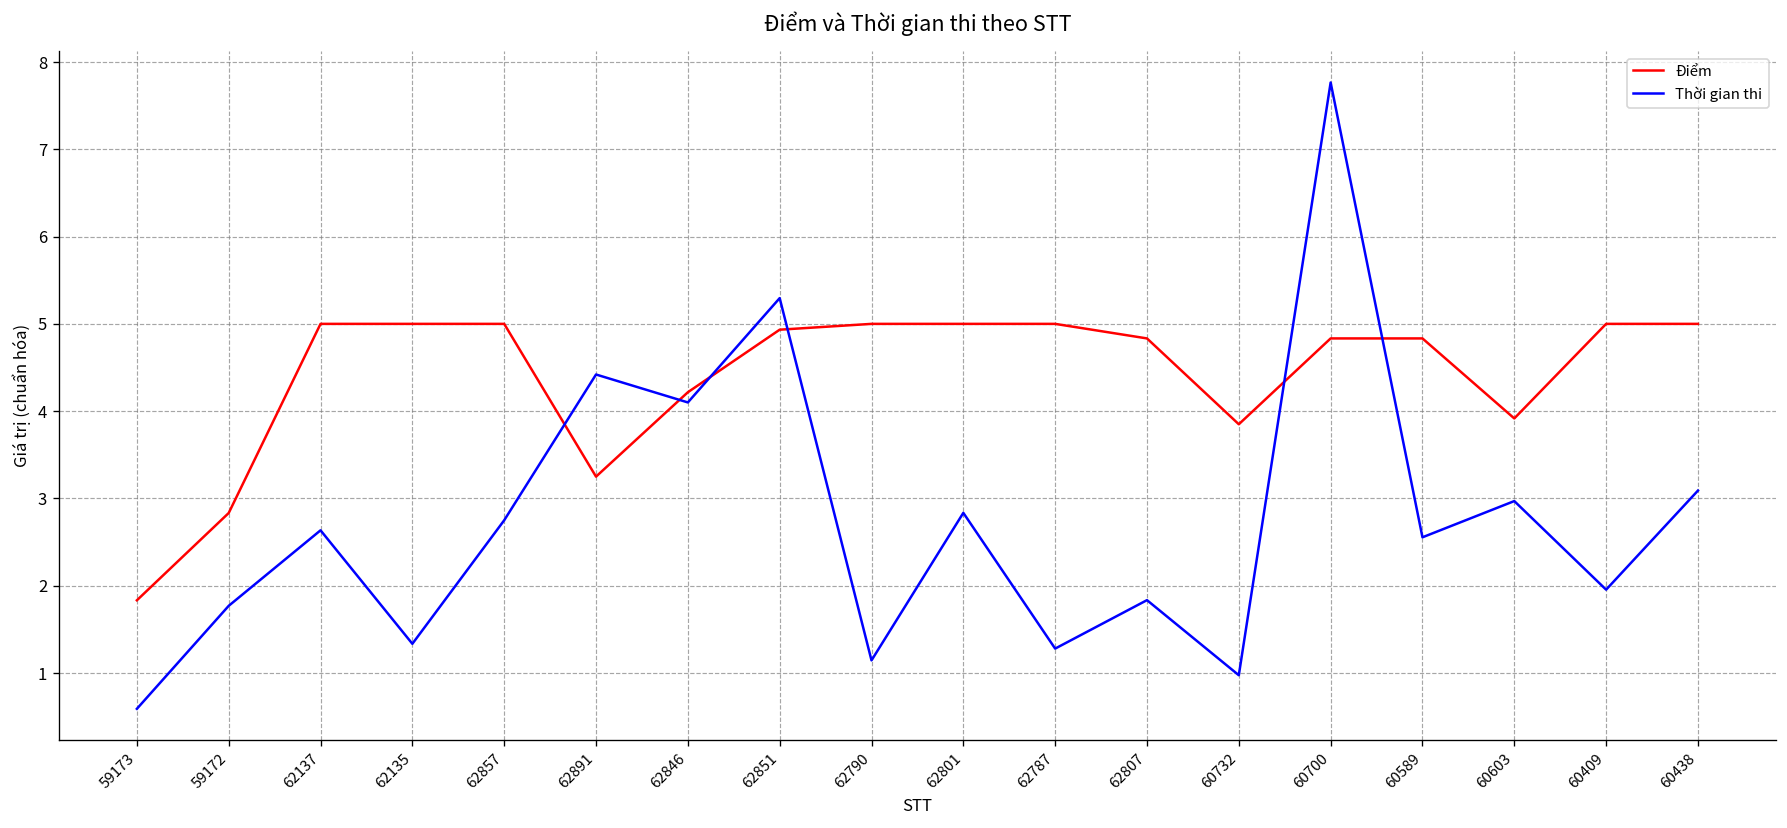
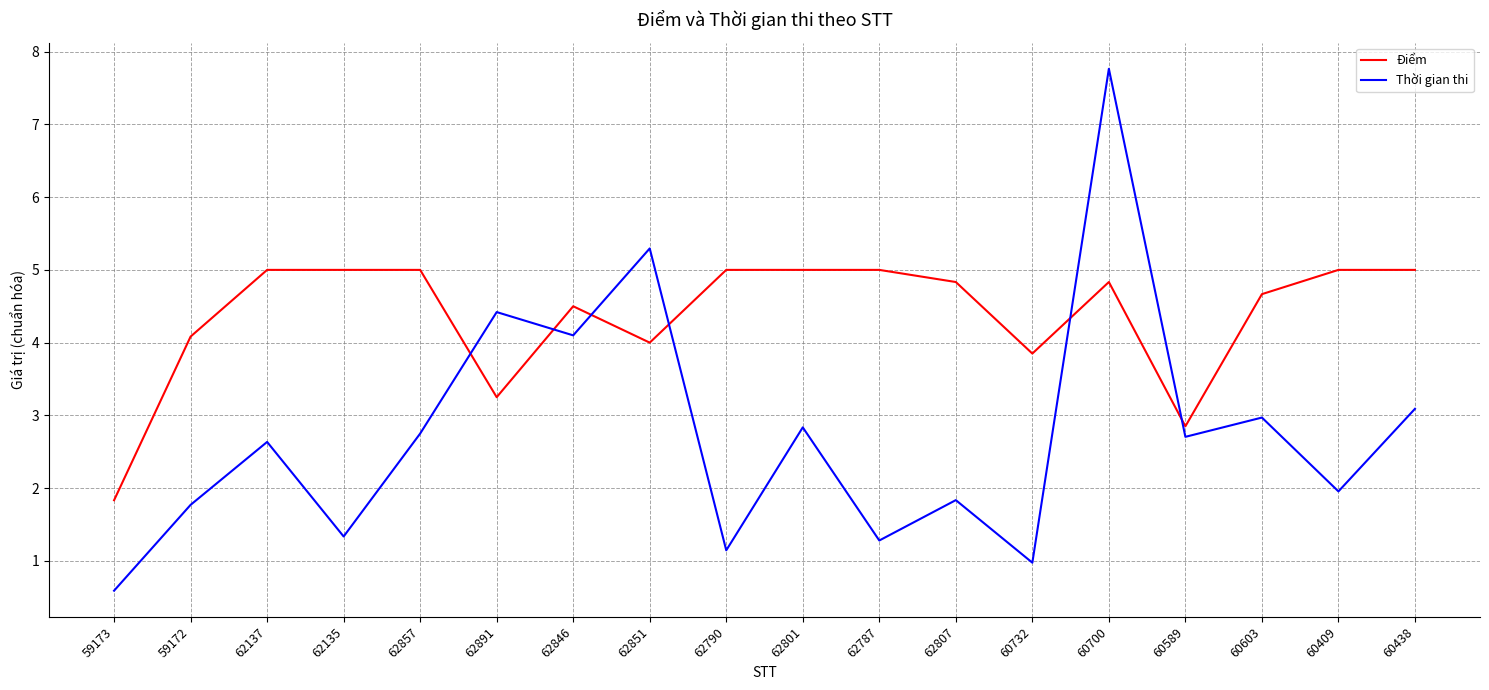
Điểm, 59172: 2.8 -> 4.1
Điểm, 62846: 4.2 -> 4.5
Điểm, 62851: 4.9 -> 4.0
Điểm, 60589: 4.8 -> 2.9
Thời gian thi, 60589: 2.6 -> 2.7
Điểm, 60603: 3.9 -> 4.7
